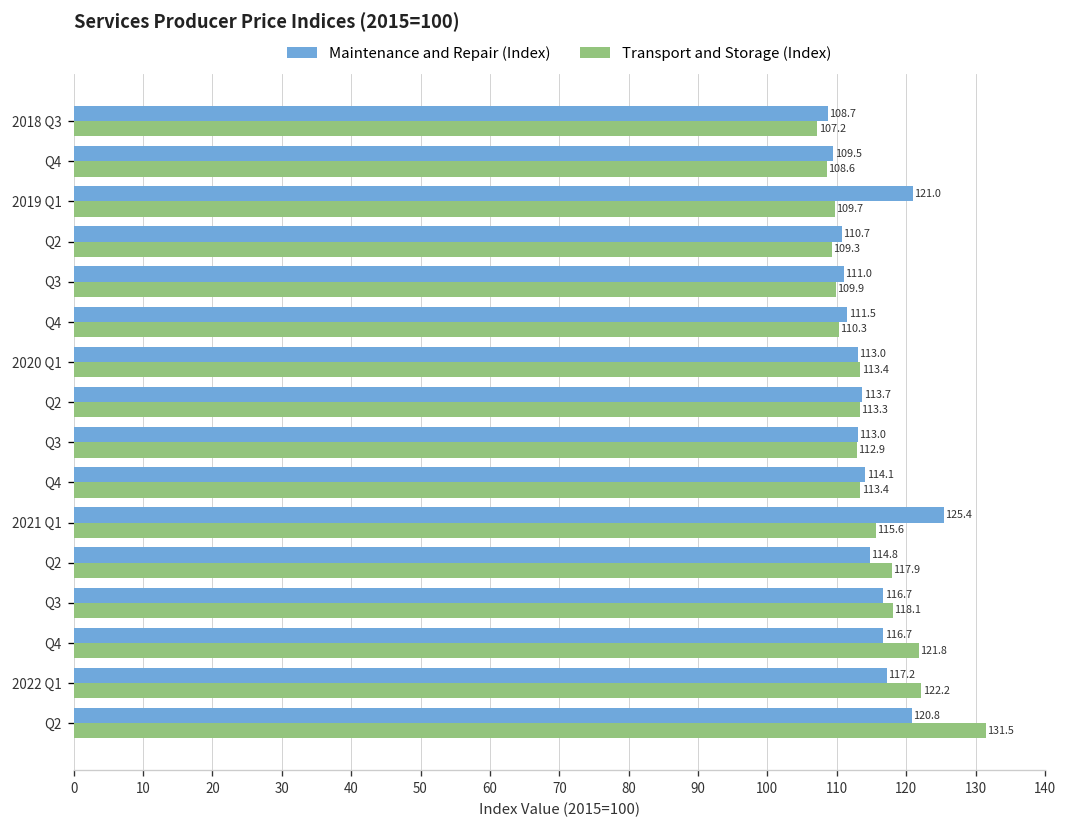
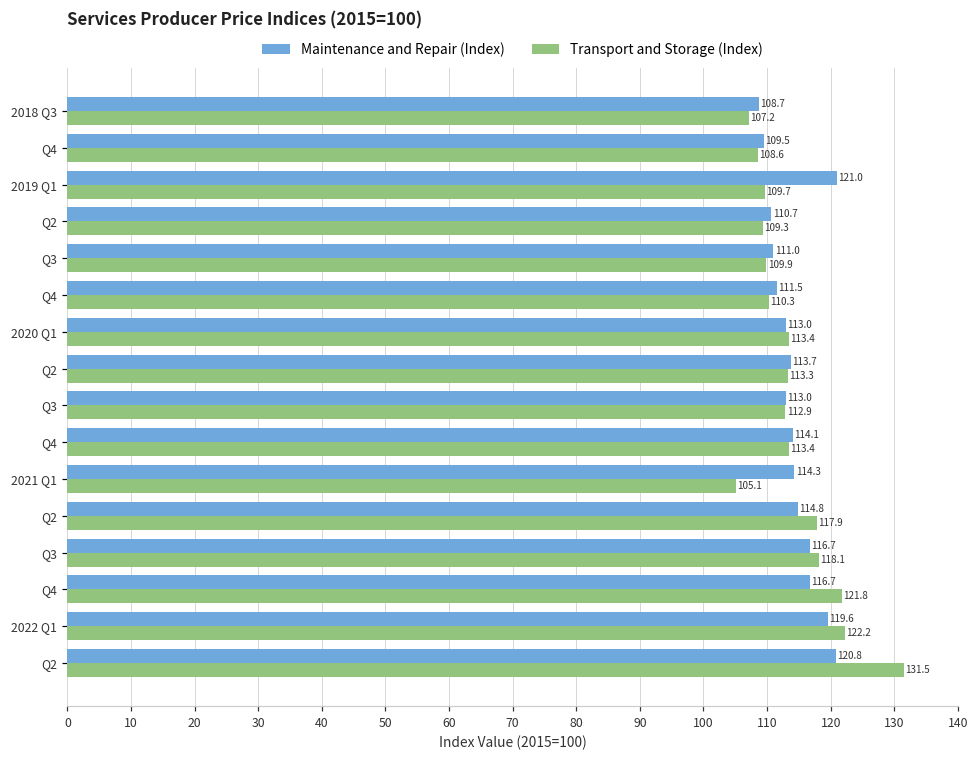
Maintenance and Repair (Index), 2021 Q1: 125.4 -> 114.3
Transport and Storage (Index), 2021 Q1: 115.6 -> 105.1
Maintenance and Repair (Index), 2022 Q1: 117.2 -> 119.6
